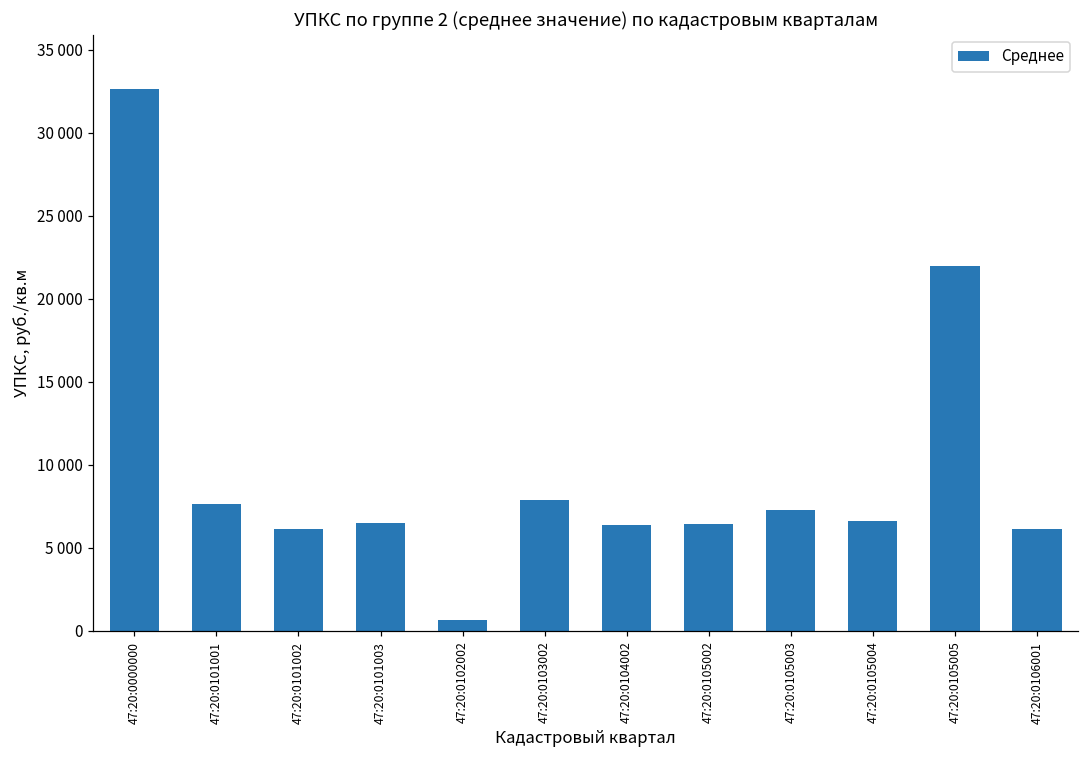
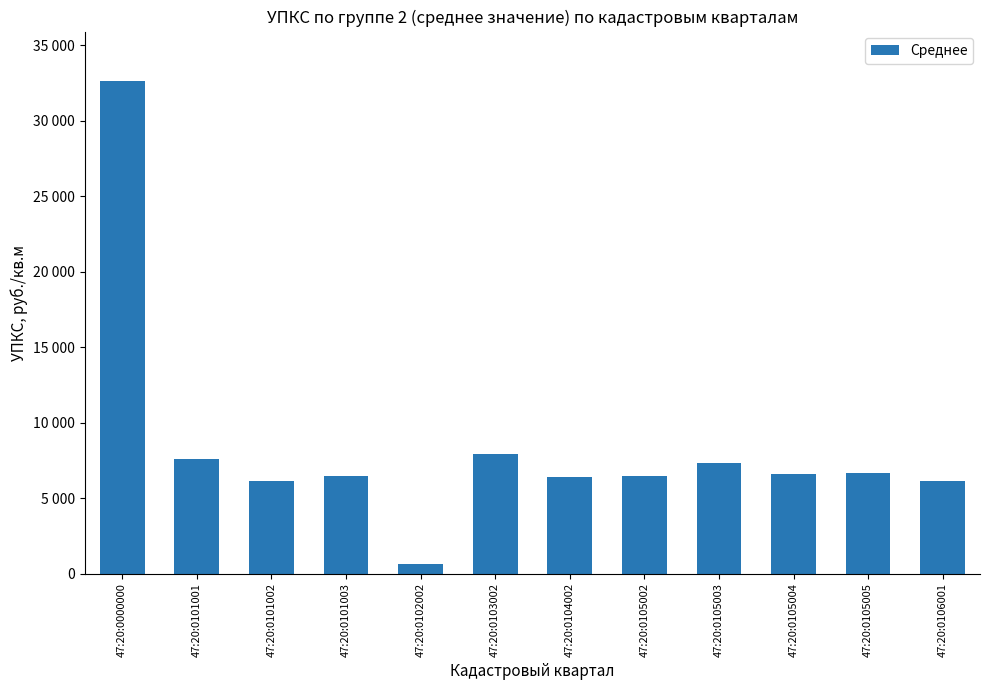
47:20:0105005: 22000 -> 6600
